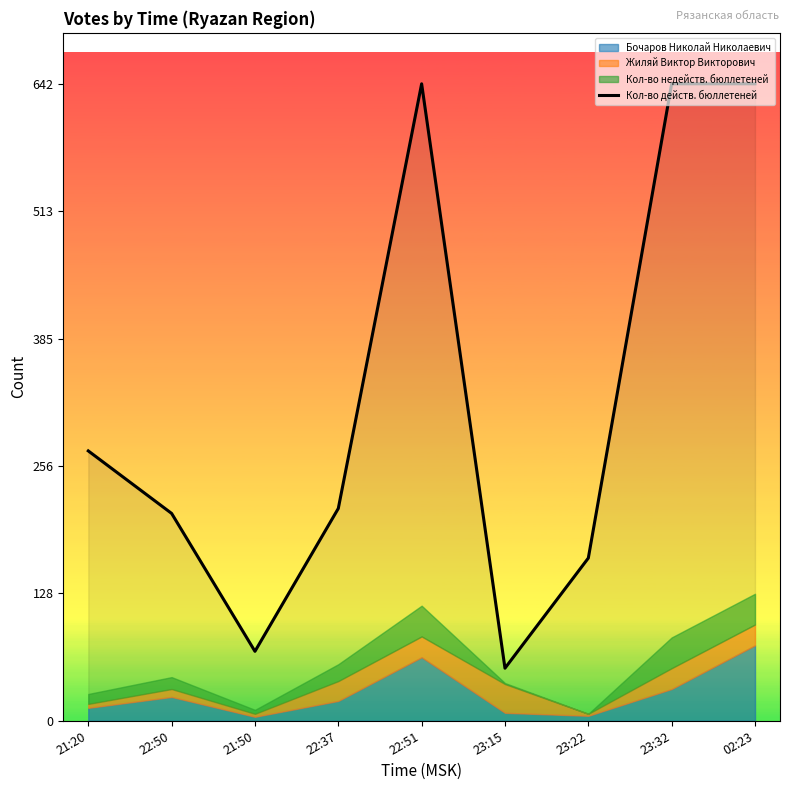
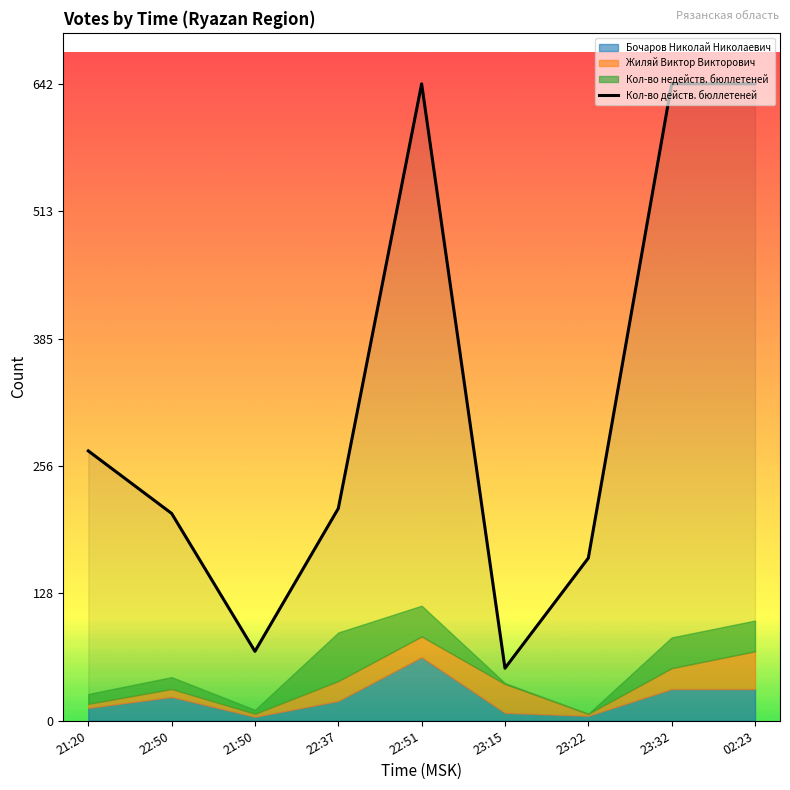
Кол-во недейств. бюллетеней, 22:37: 20 -> 50
Бочаров Николай Николаевич, 02:23: 80 -> 30
Жиляй Виктор Викторович, 02:23: 20 -> 40
